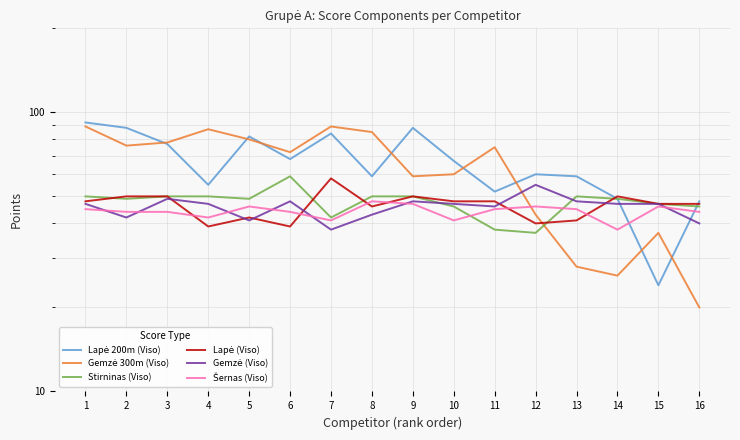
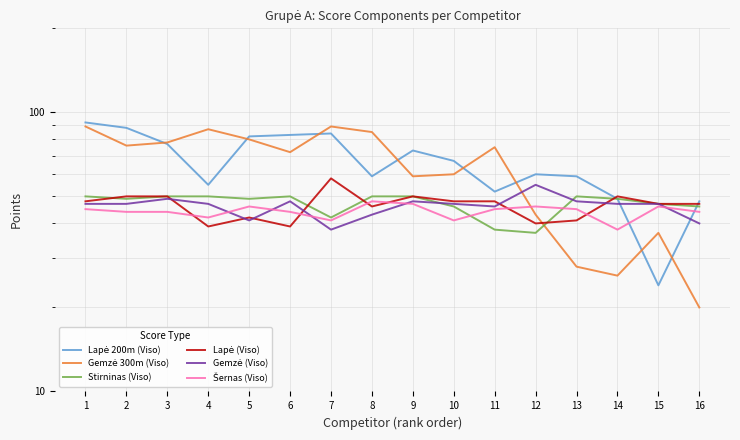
Gemzė (Viso), 2: 42 -> 47
Lapė 200m (Viso), 6: 68 -> 83
Stirninas (Viso), 6: 59 -> 50
Lapė 200m (Viso), 9: 88 -> 73
